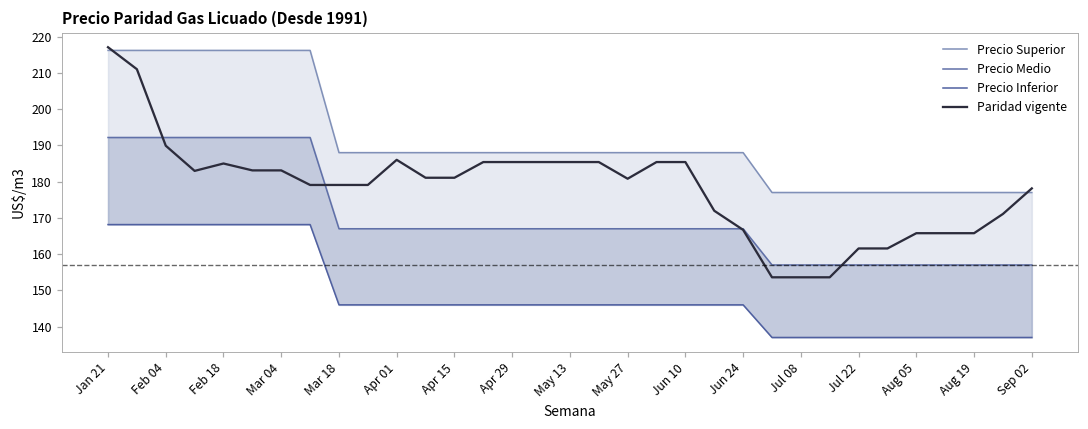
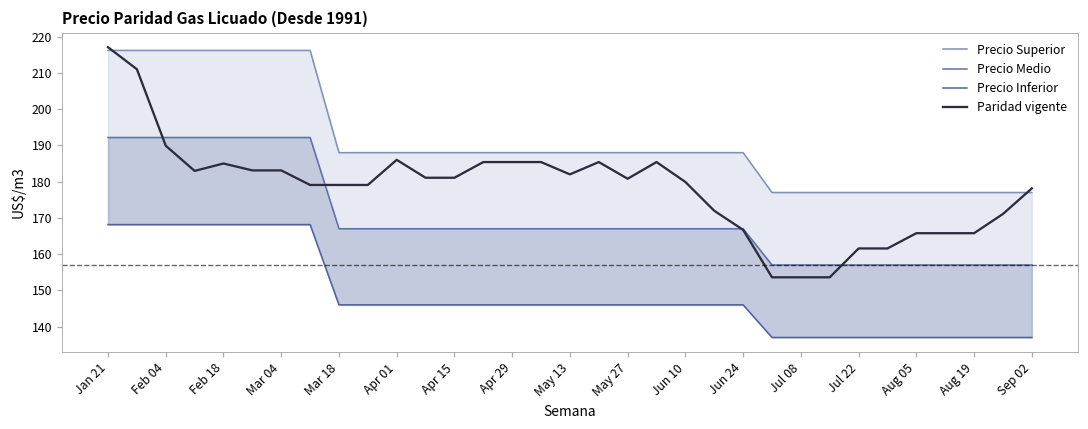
Paridad vigente, May 13: 185 -> 182
Paridad vigente, Jun 10: 185 -> 180
